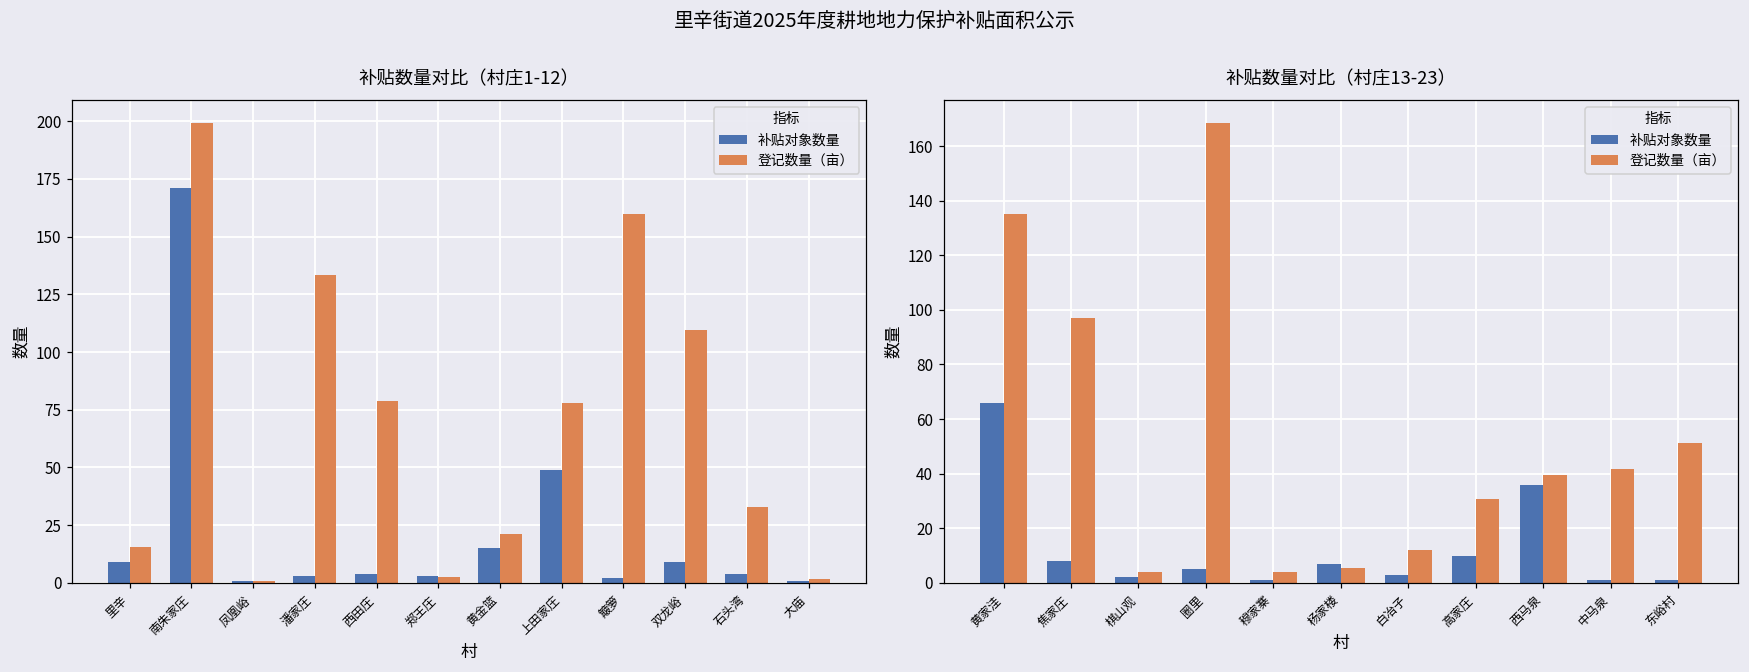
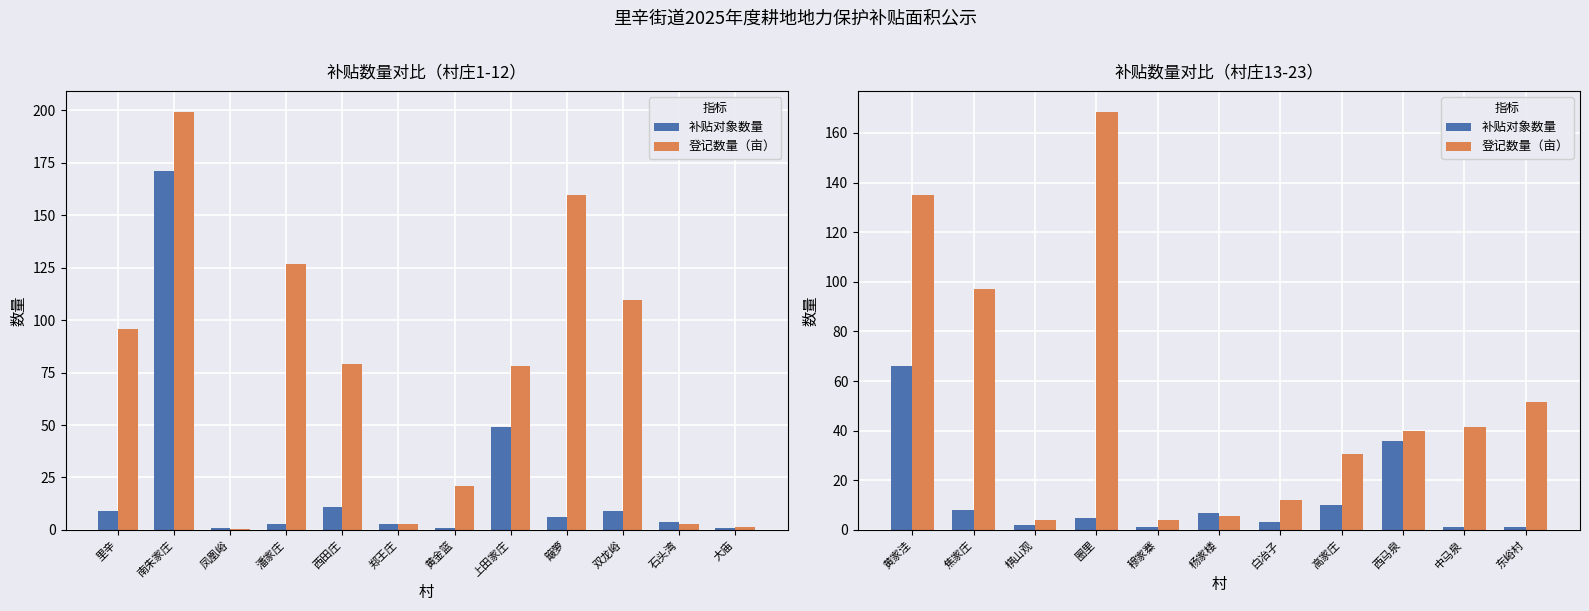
补贴数量对比（村庄1-12）, 登记数量（亩）, 里辛: 16 -> 96
补贴数量对比（村庄1-12）, 登记数量（亩）, 潘家庄: 134 -> 127
补贴数量对比（村庄1-12）, 补贴对象数量, 西田庄: 4 -> 11
补贴数量对比（村庄1-12）, 补贴对象数量, 黄金篮: 15 -> 1
补贴数量对比（村庄1-12）, 补贴对象数量, 簸箩: 2 -> 6
补贴数量对比（村庄1-12）, 登记数量（亩）, 石头湾: 33 -> 3
